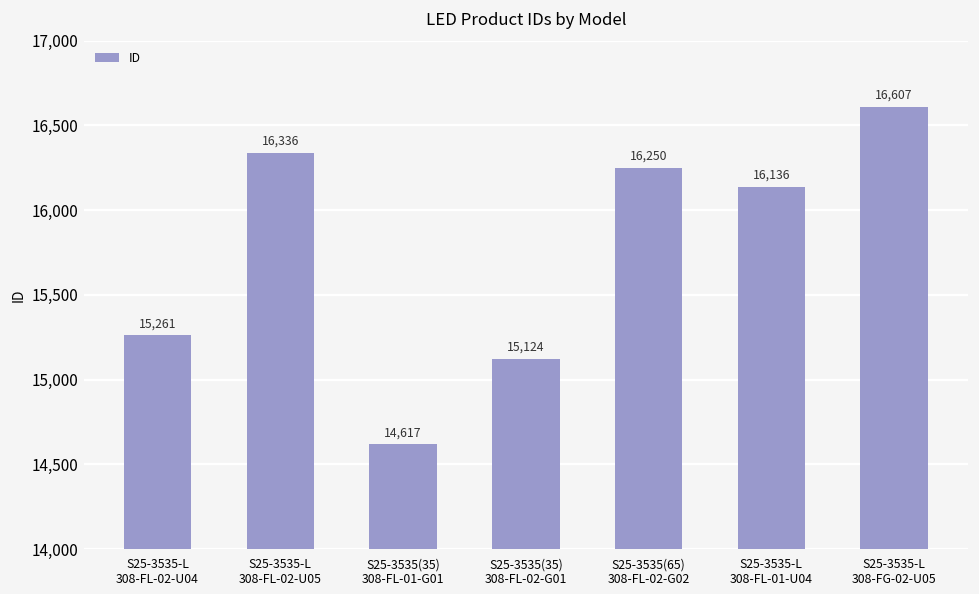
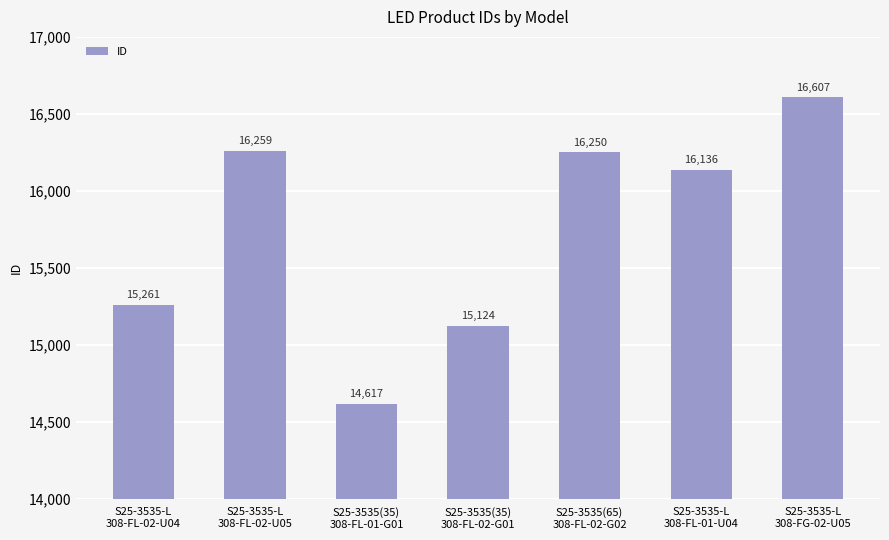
S25-3535-L 308-FL-02-U05: 16,336 -> 16,259
